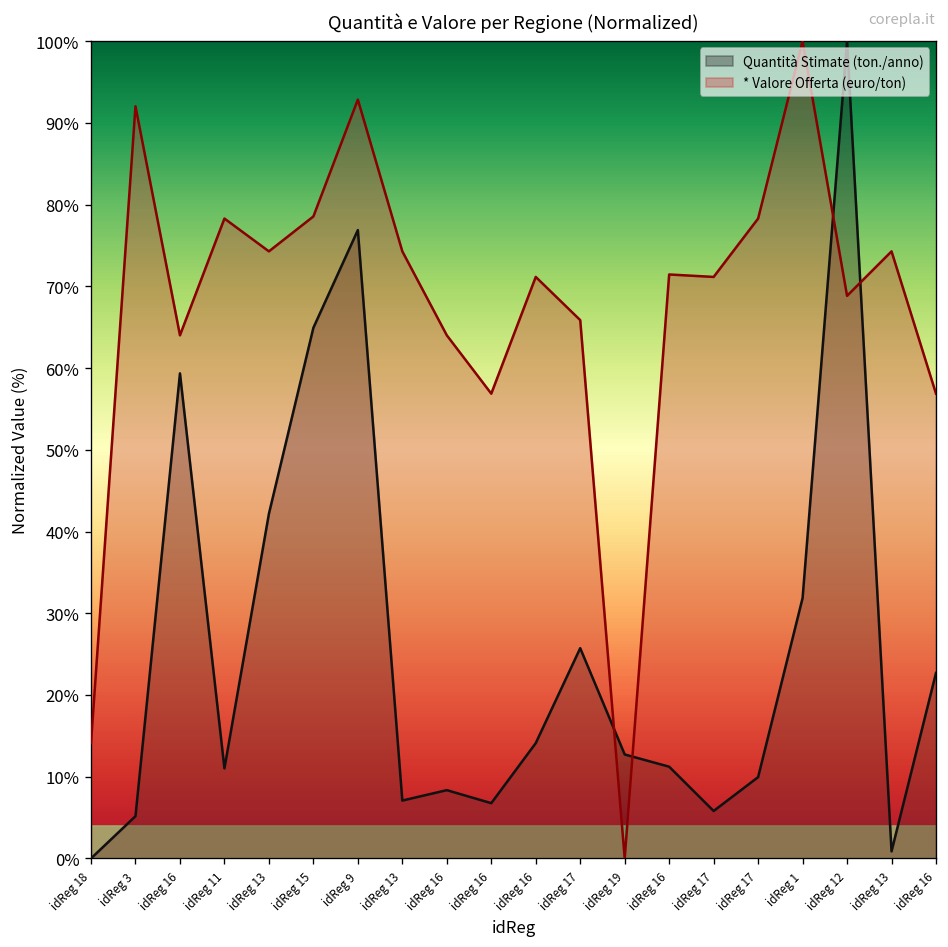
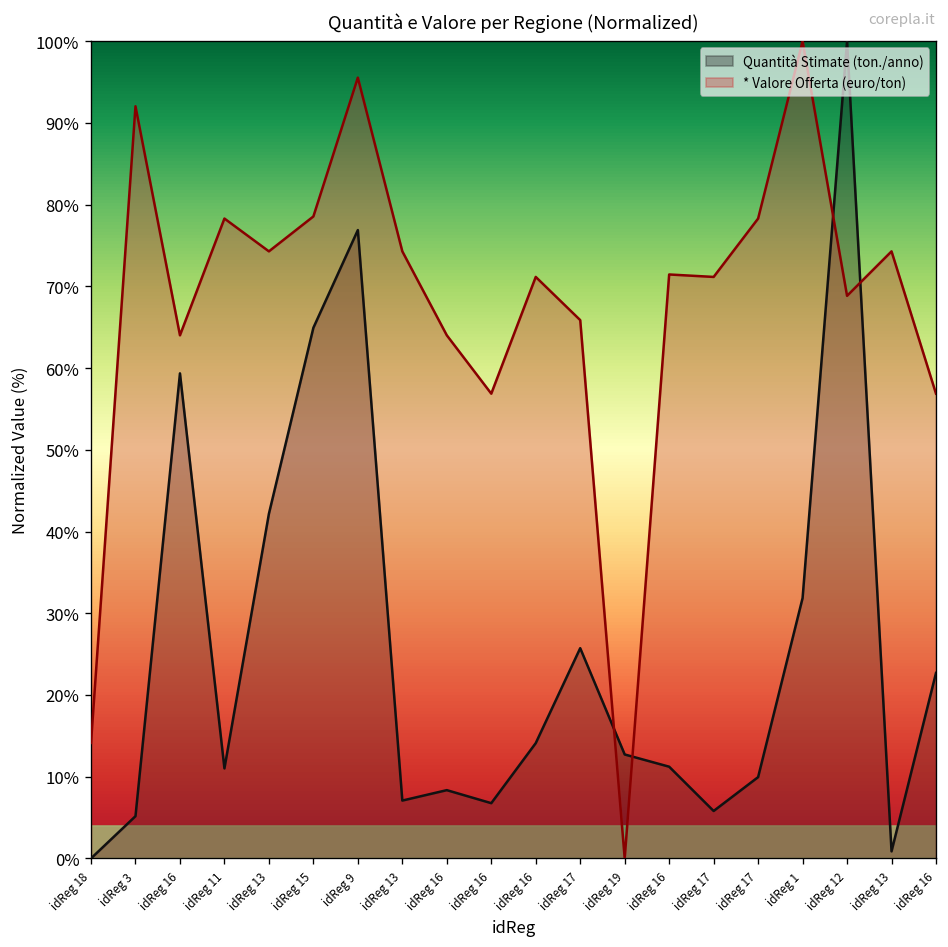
* Valore Offerta (euro/ton), idReg 9: 93% -> 96%
